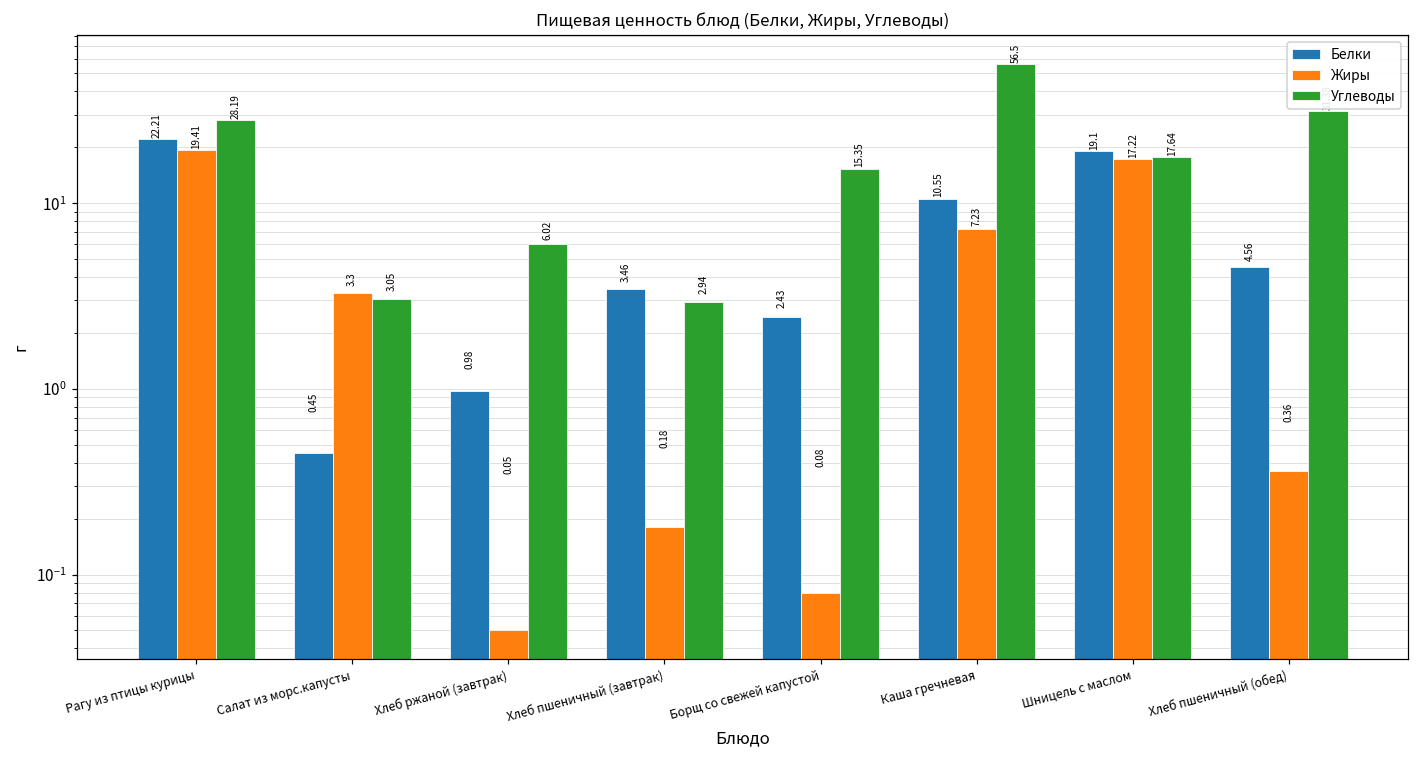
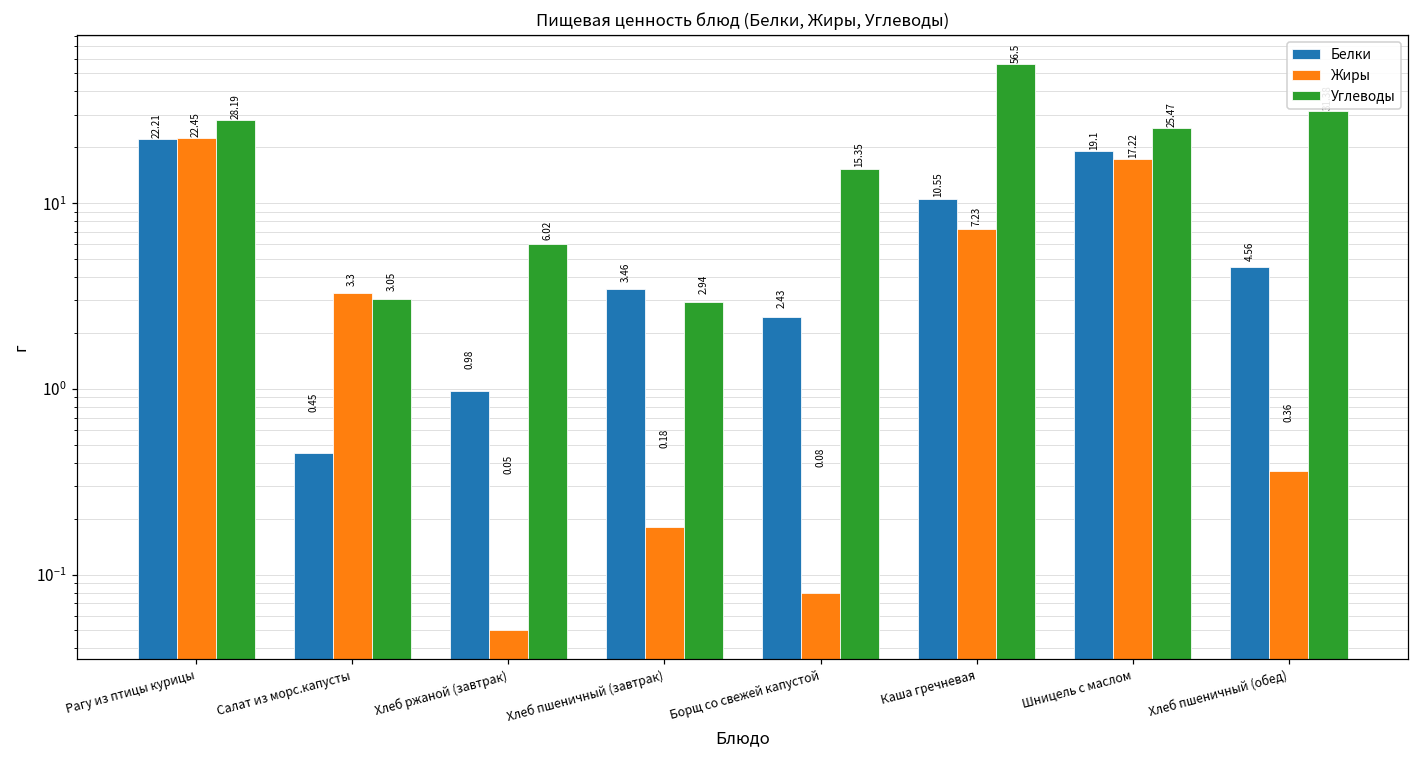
Жиры, Рагу из птицы курицы: 19.41 -> 22.45
Углеводы, Шницель с маслом: 17.64 -> 25.47
